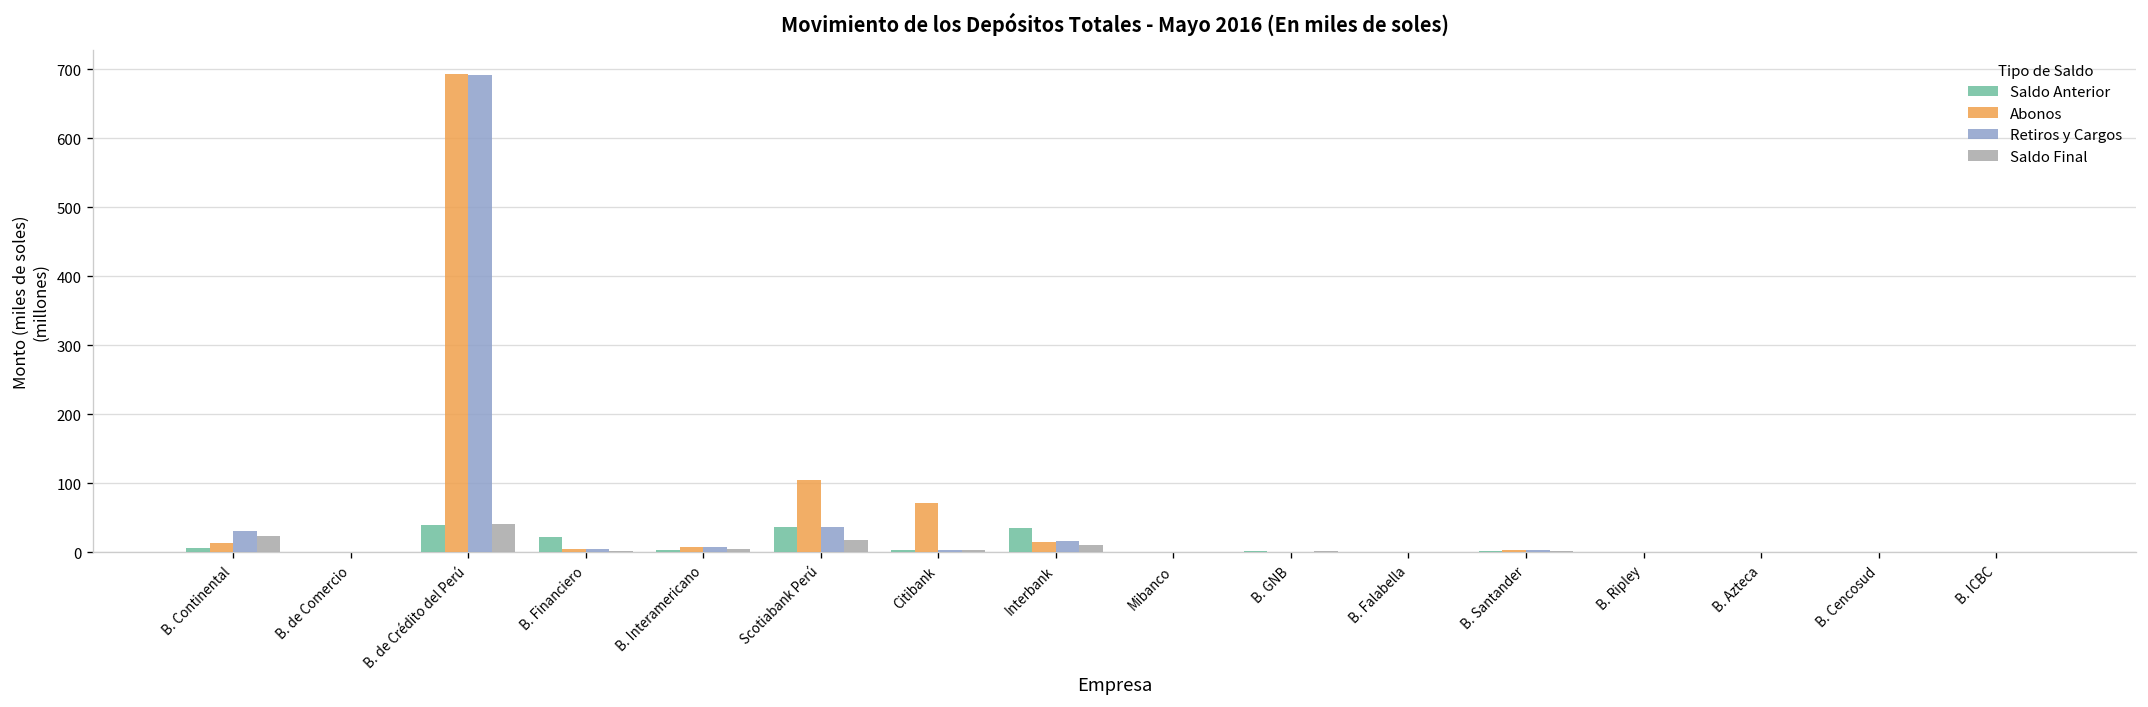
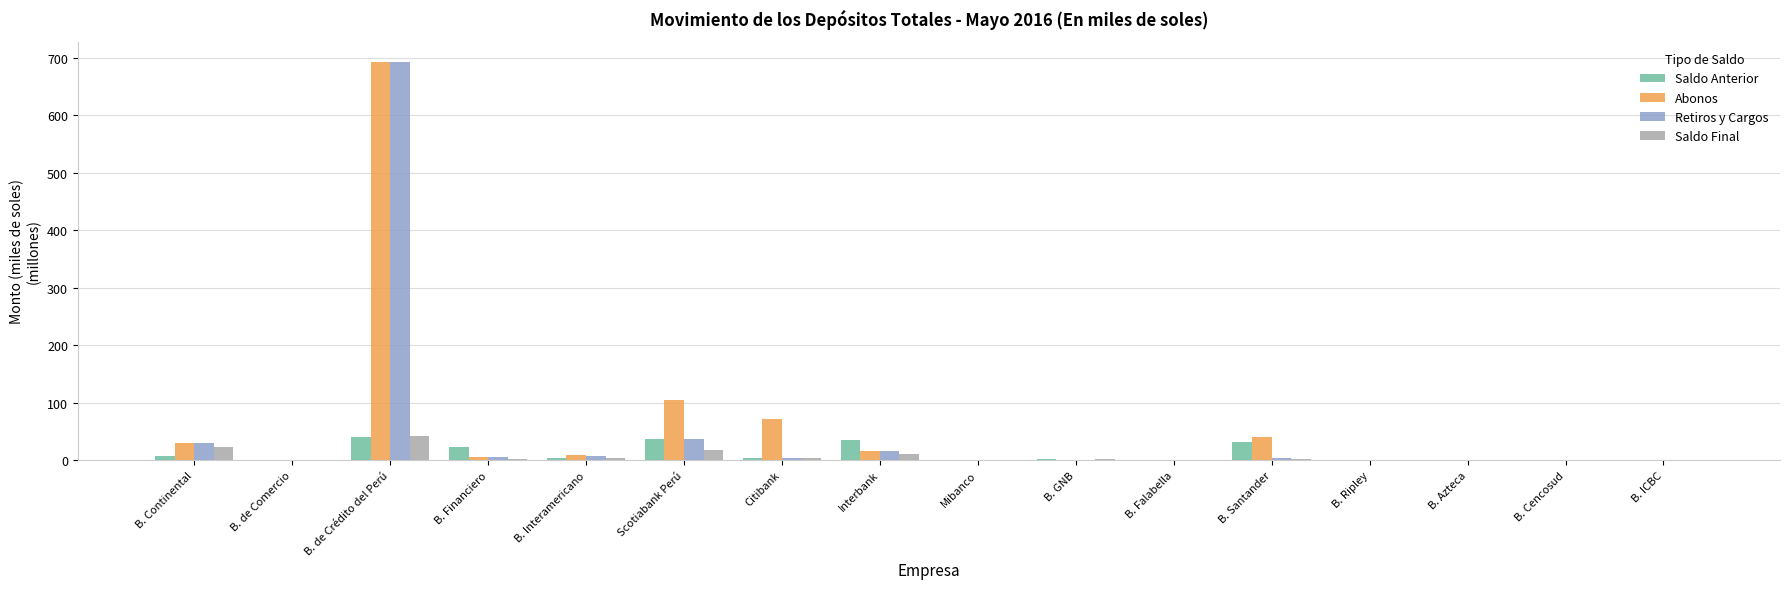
Abonos, B. Continental: 10 -> 30
Saldo Anterior, B. Santander: 0 -> 30
Abonos, B. Santander: 0 -> 40
